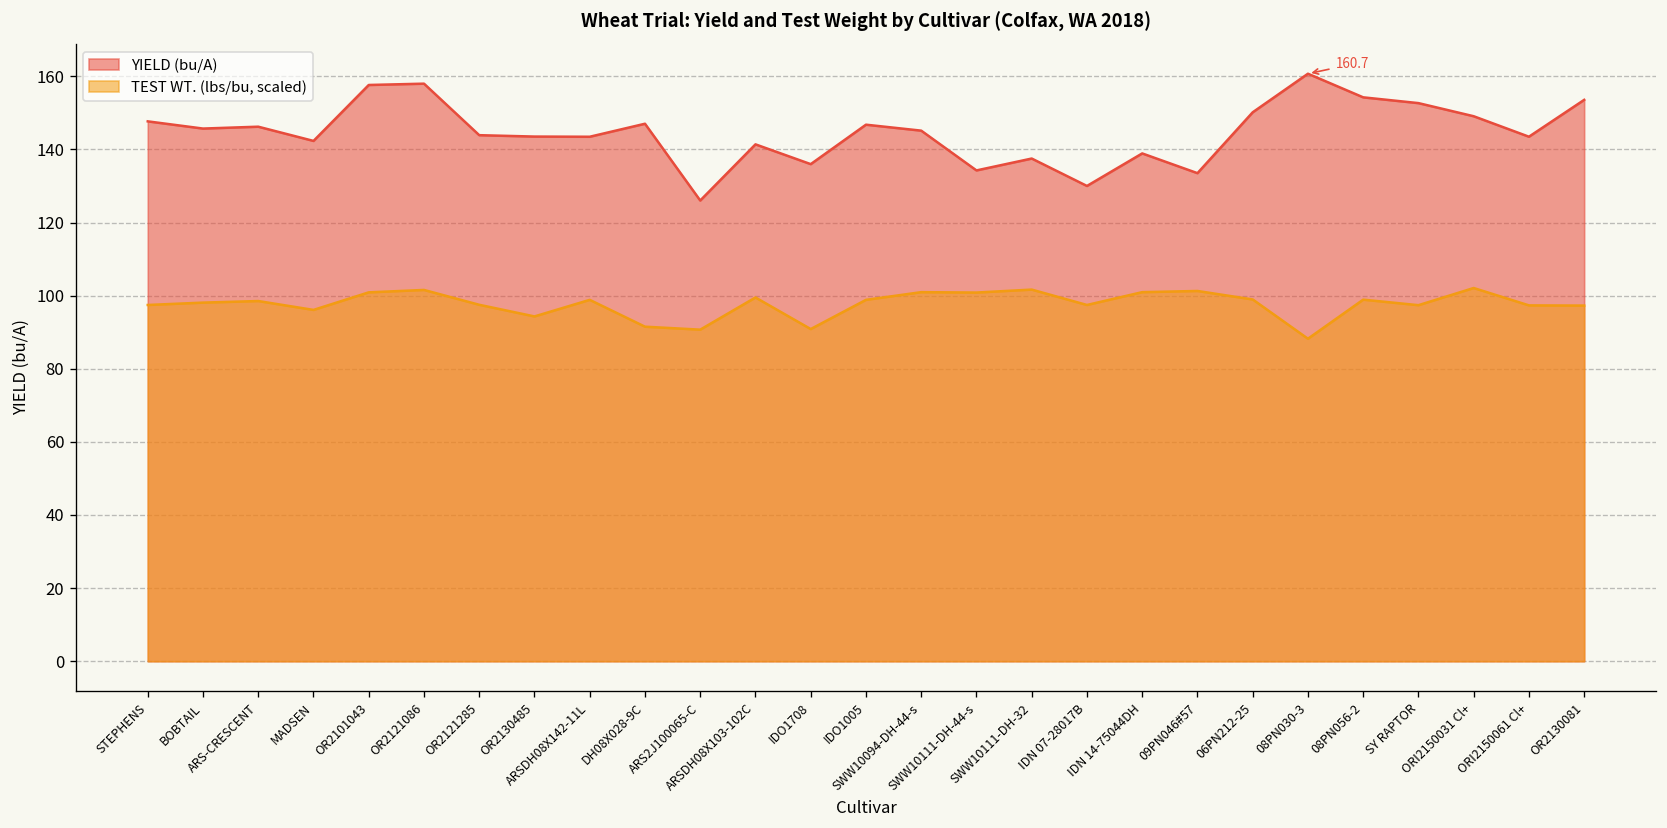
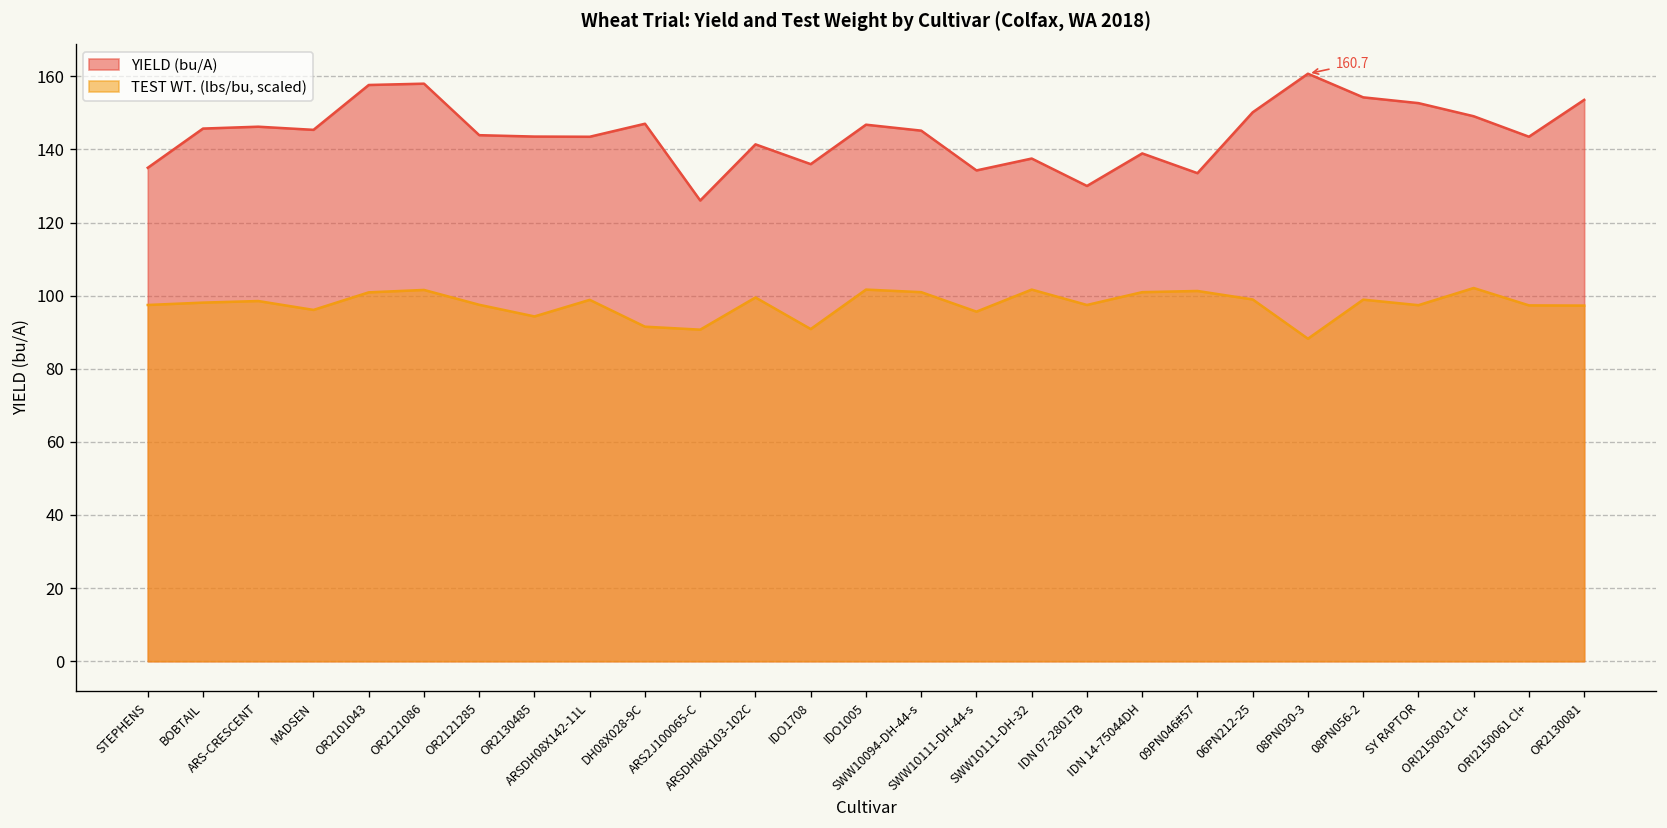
YIELD (bu/A), STEPHENS: 148 -> 135
YIELD (bu/A), MADSEN: 142 -> 145
TEST WT. (lbs/bu, scaled), IDO1005: 99 -> 102
TEST WT. (lbs/bu, scaled), SWW10111-DH-44-s: 101 -> 96
